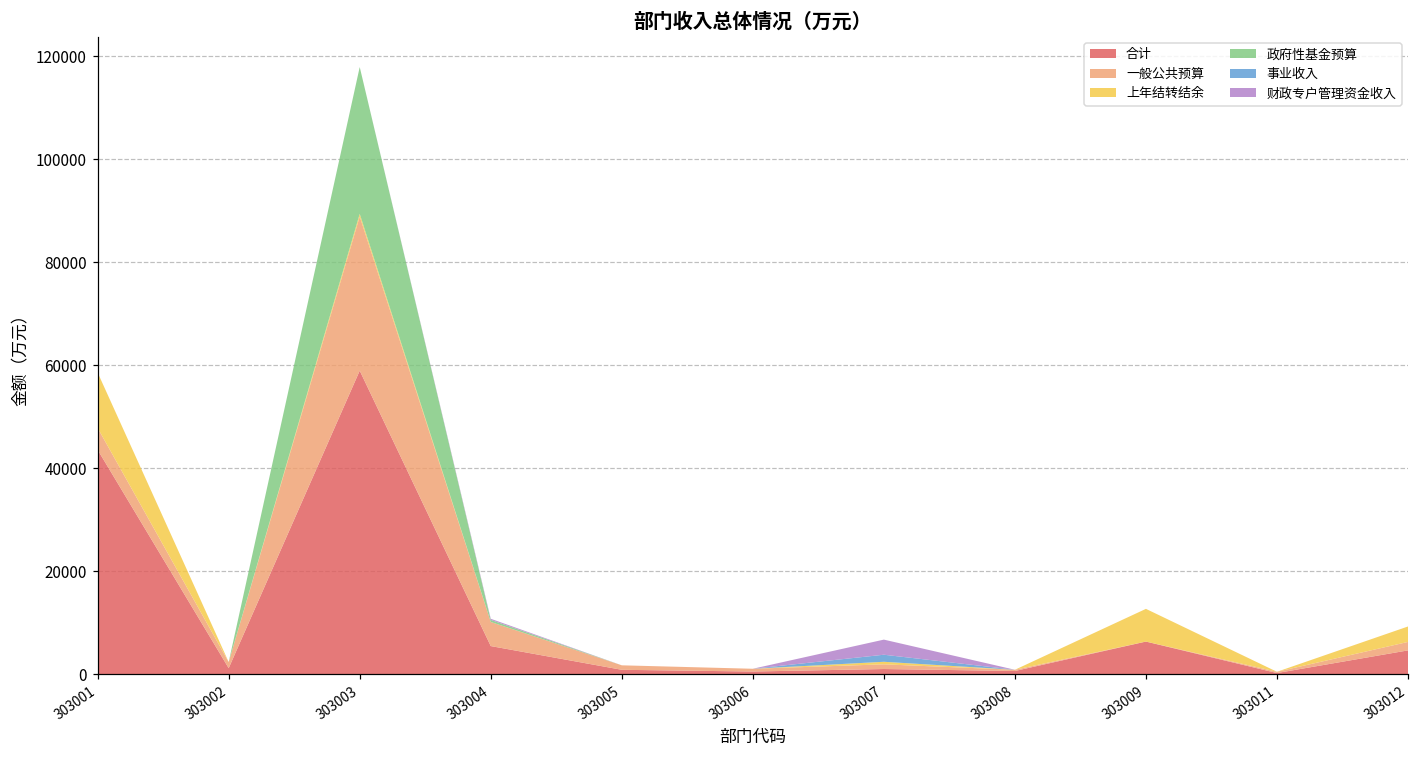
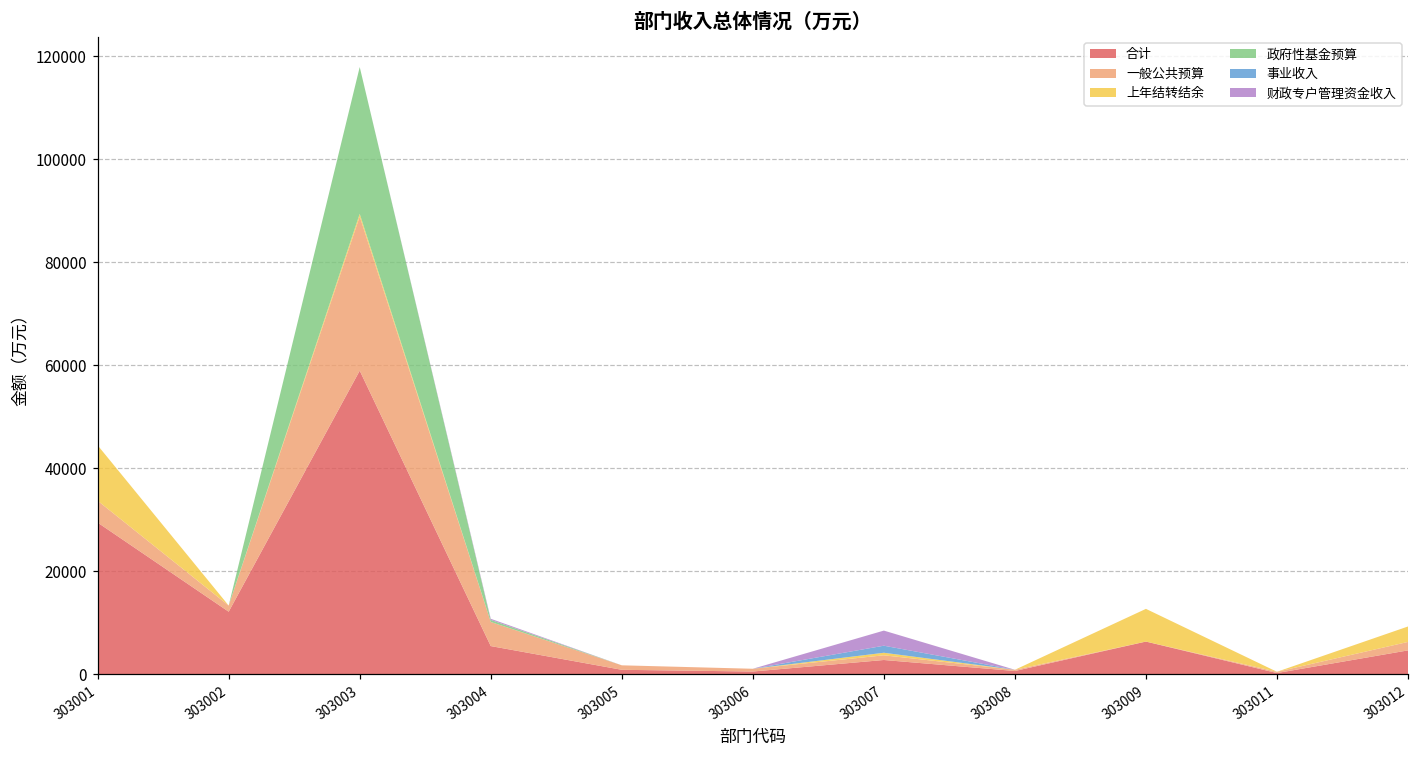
合计, 303001: 44000 -> 29000
合计, 303002: 1000 -> 12000
合计, 303007: 1000 -> 3000
